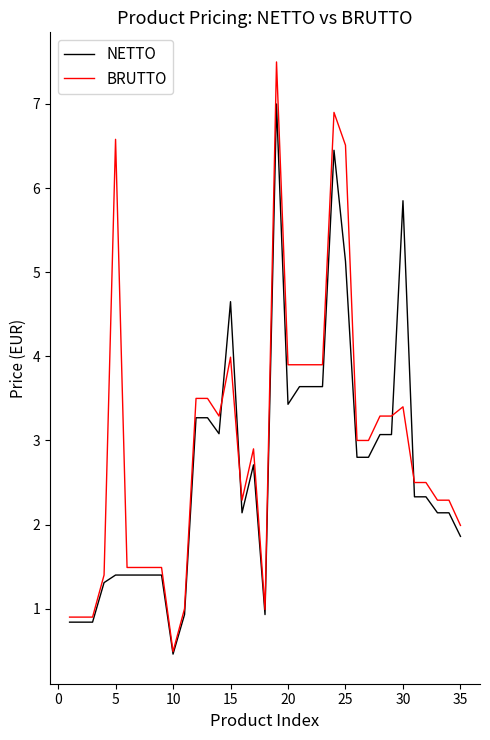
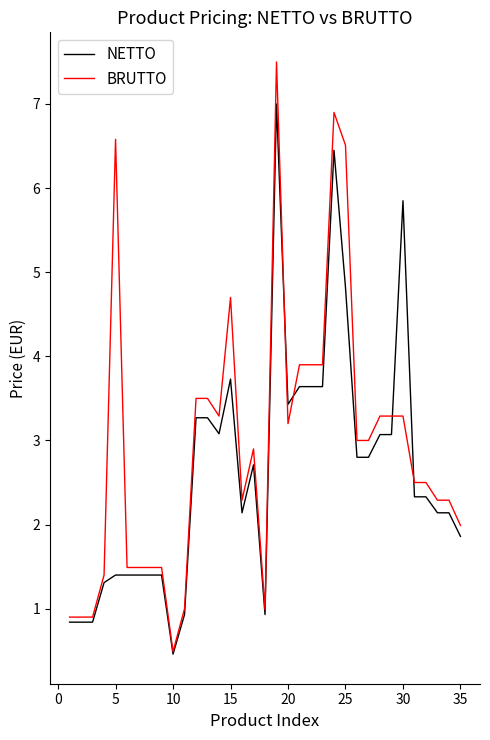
NETTO, 15: 4.7 -> 3.7
BRUTTO, 15: 4.0 -> 4.7
BRUTTO, 20: 3.9 -> 3.2
NETTO, 25: 5.1 -> 4.8
BRUTTO, 30: 3.4 -> 3.3
